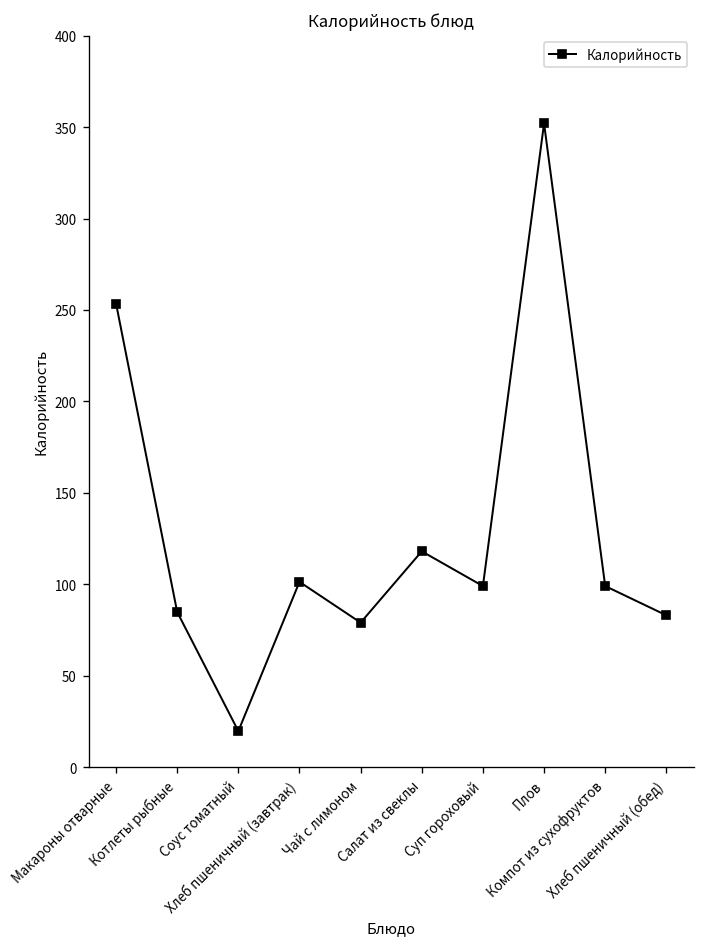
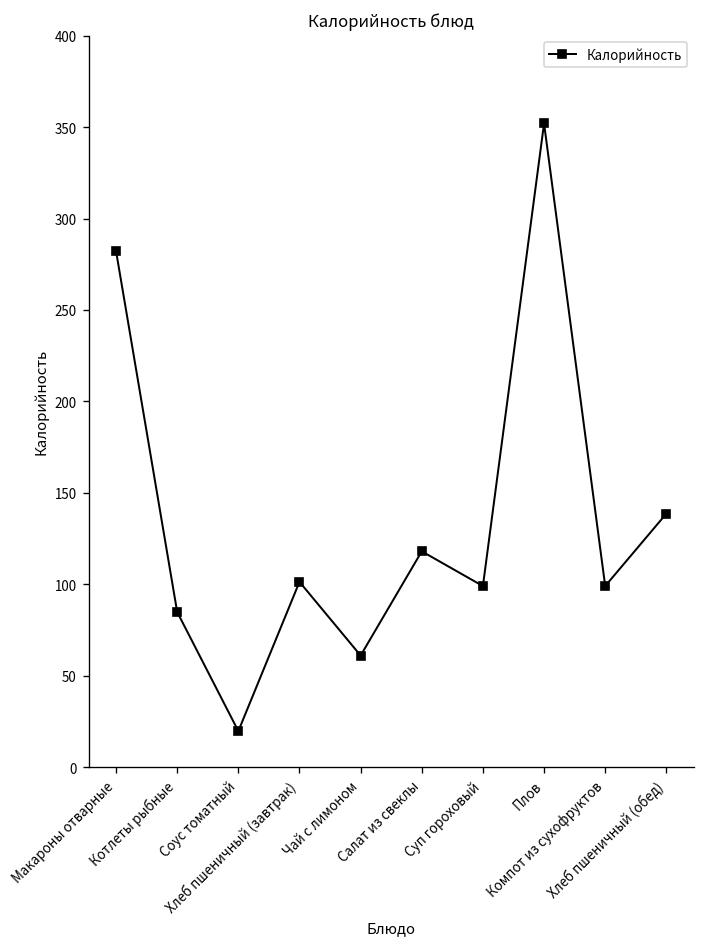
Макароны отварные: 253 -> 282
Чай с лимоном: 79 -> 61
Хлеб пшеничный (обед): 83 -> 139
